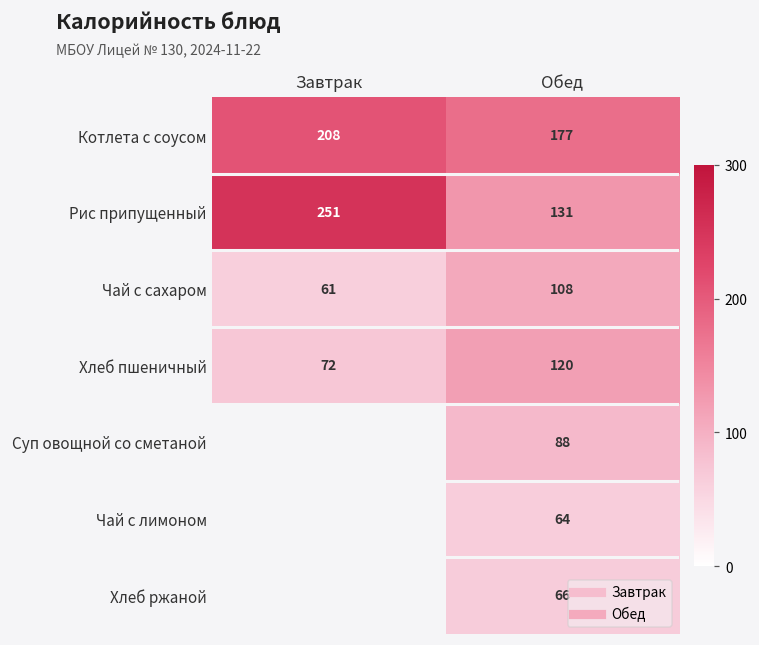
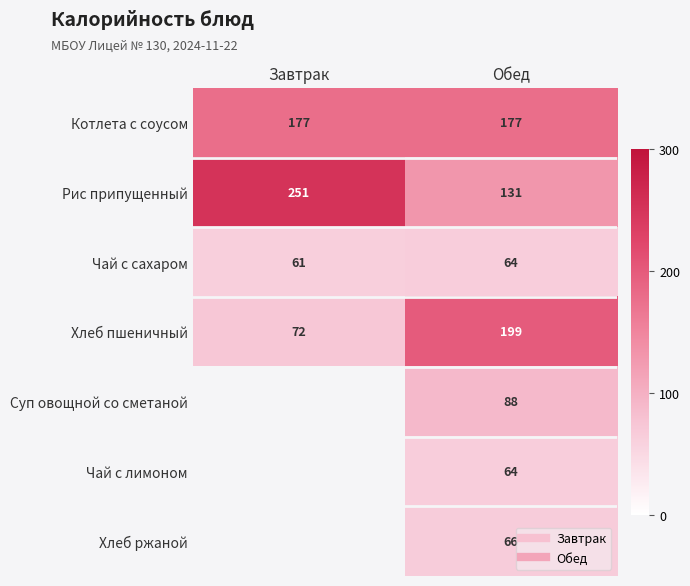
Котлета с соусом, Завтрак: 208 -> 177
Чай с сахаром, Обед: 108 -> 64
Хлеб пшеничный, Обед: 120 -> 199
